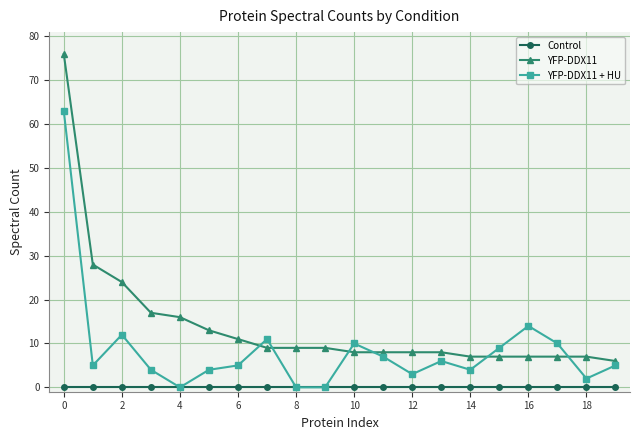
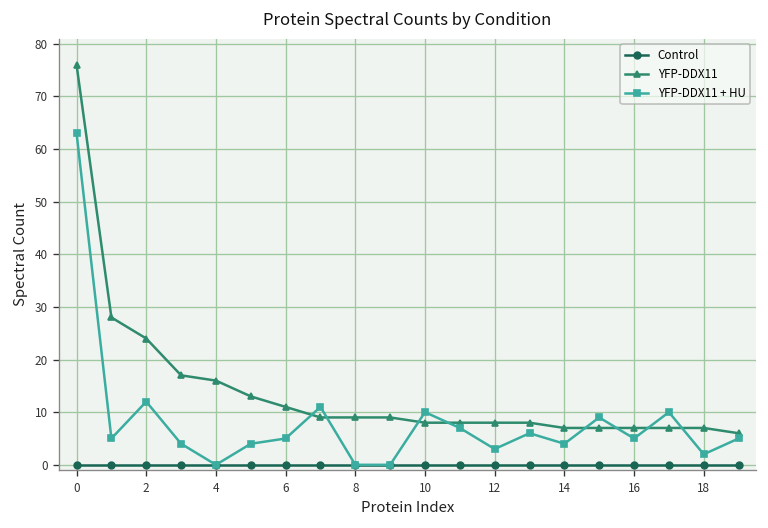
YFP-DDX11 + HU, 16: 14 -> 5
